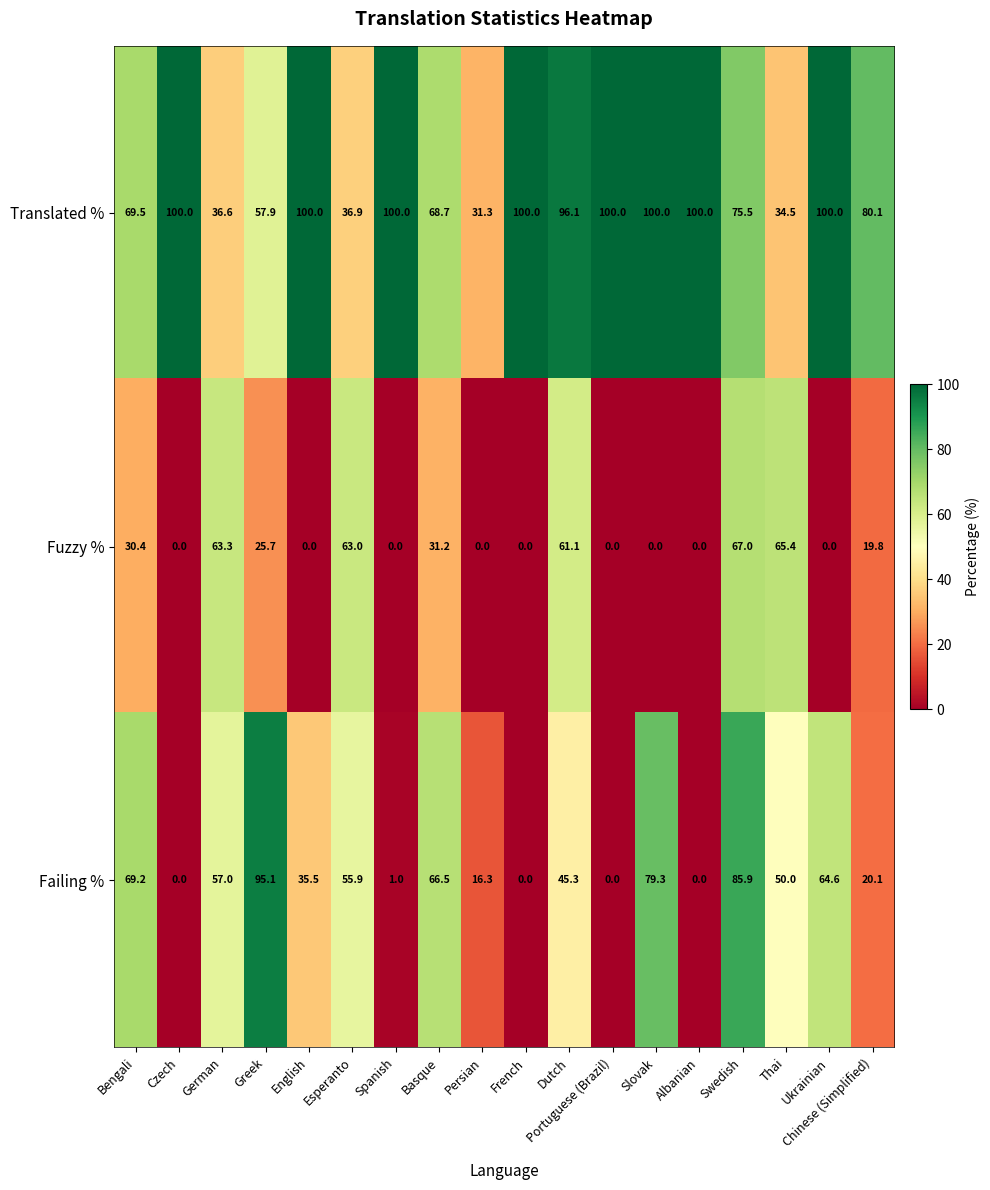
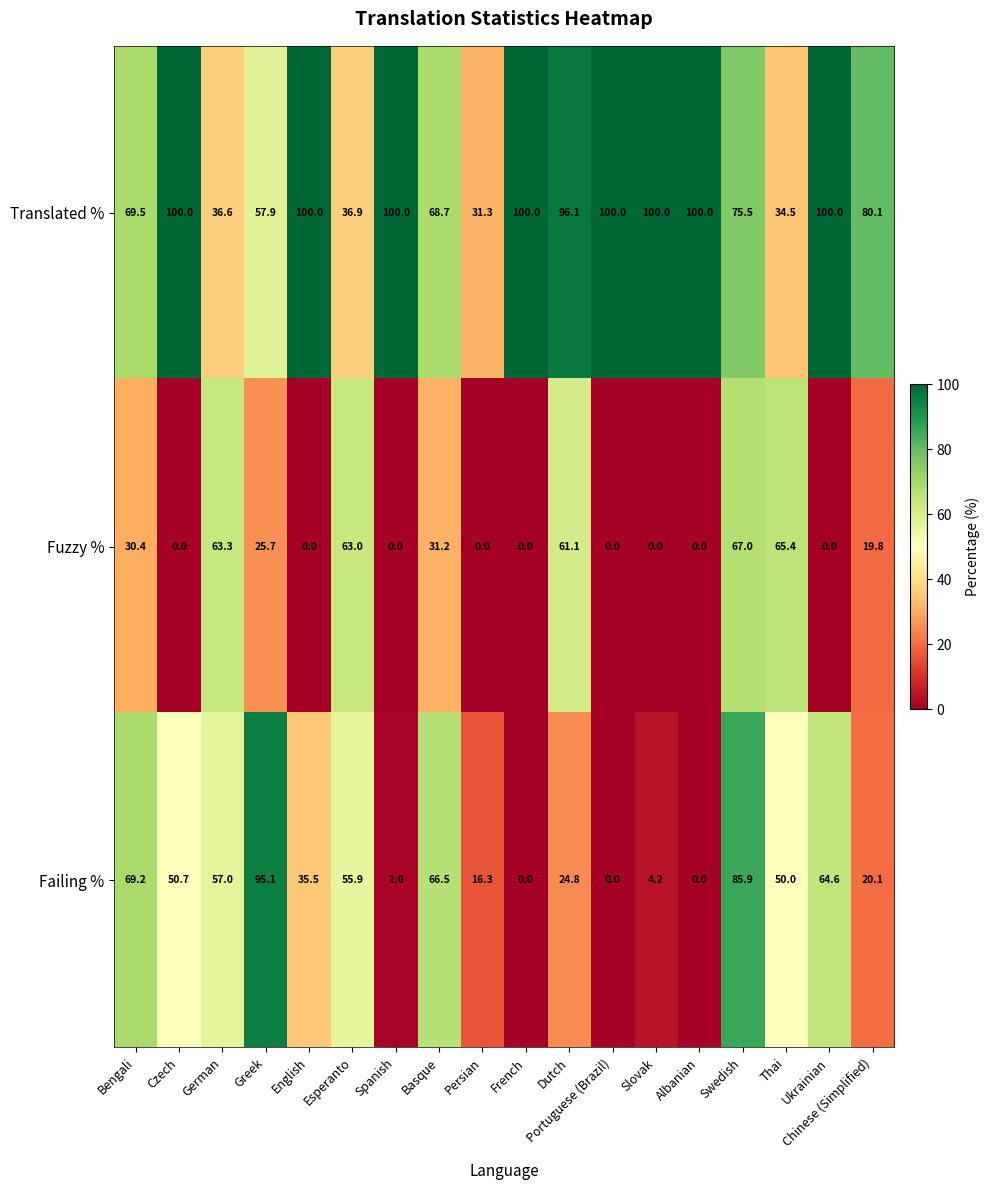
Failing %, Czech: 0.0 -> 50.7
Failing %, Dutch: 45.3 -> 24.8
Failing %, Slovak: 79.3 -> 4.2
